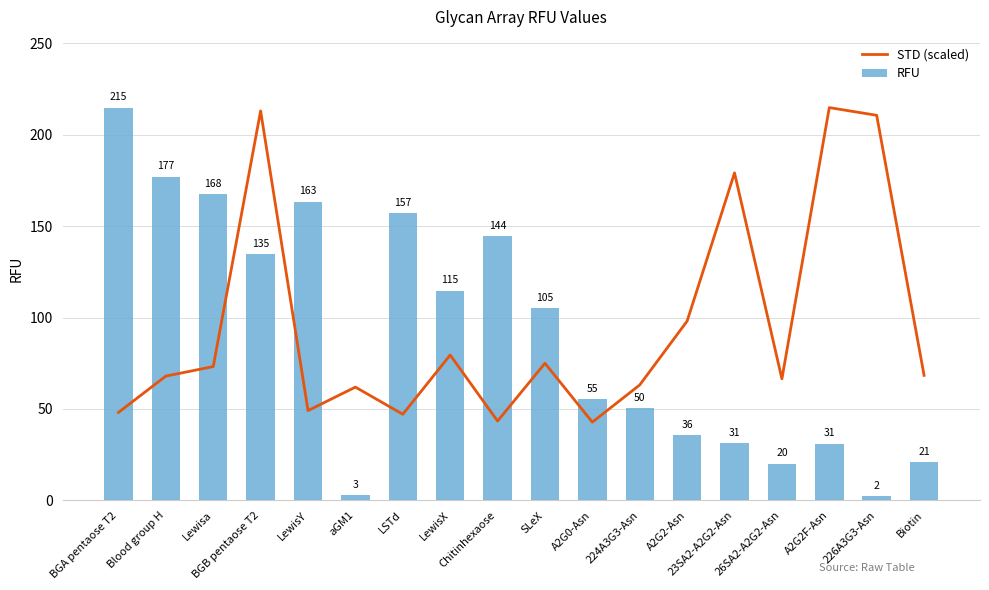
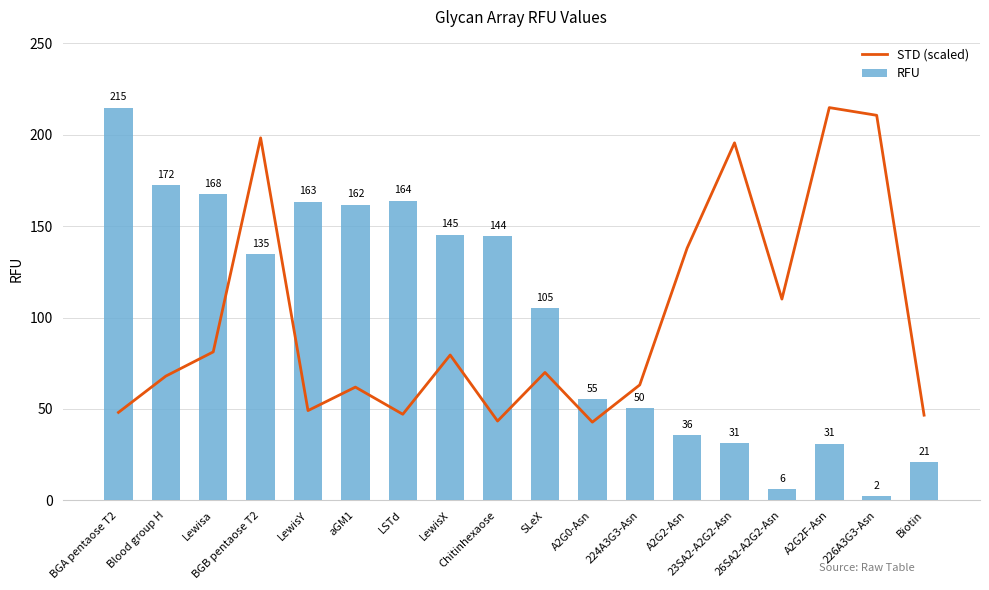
RFU, Blood group H: 177 -> 172
STD (scaled), Lewisa: 73 -> 81
STD (scaled), BGB pentaose T2: 213 -> 198
RFU, aGM1: 3 -> 162
RFU, LSTd: 157 -> 164
RFU, LewisX: 115 -> 145
STD (scaled), SLeX: 75 -> 70
STD (scaled), A2G2-Asn: 98 -> 138
STD (scaled), 23SA2-A2G2-Asn: 179 -> 196
STD (scaled), 26SA2-A2G2-Asn: 66 -> 110
RFU, 26SA2-A2G2-Asn: 20 -> 6
STD (scaled), Biotin: 68 -> 47
